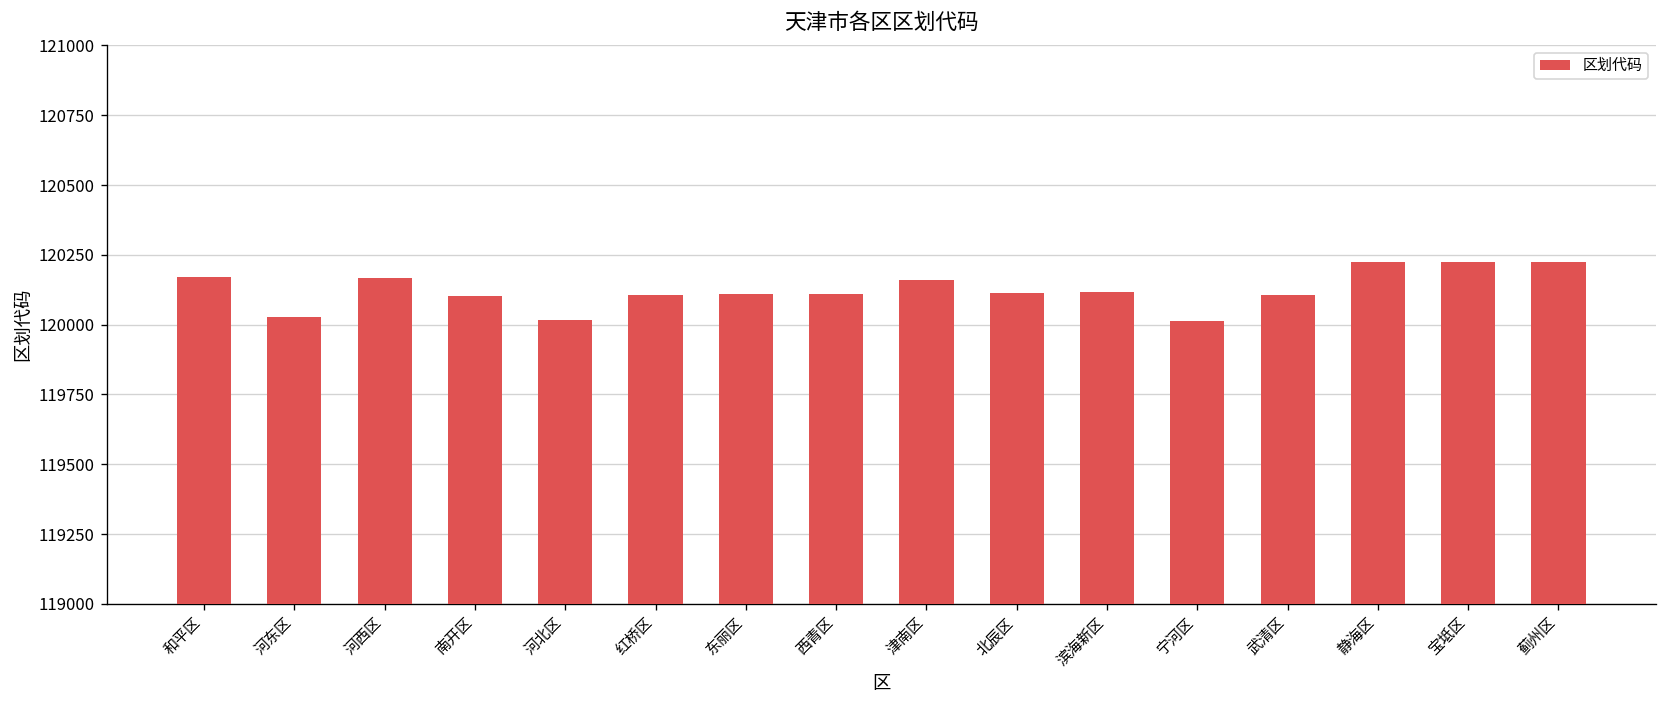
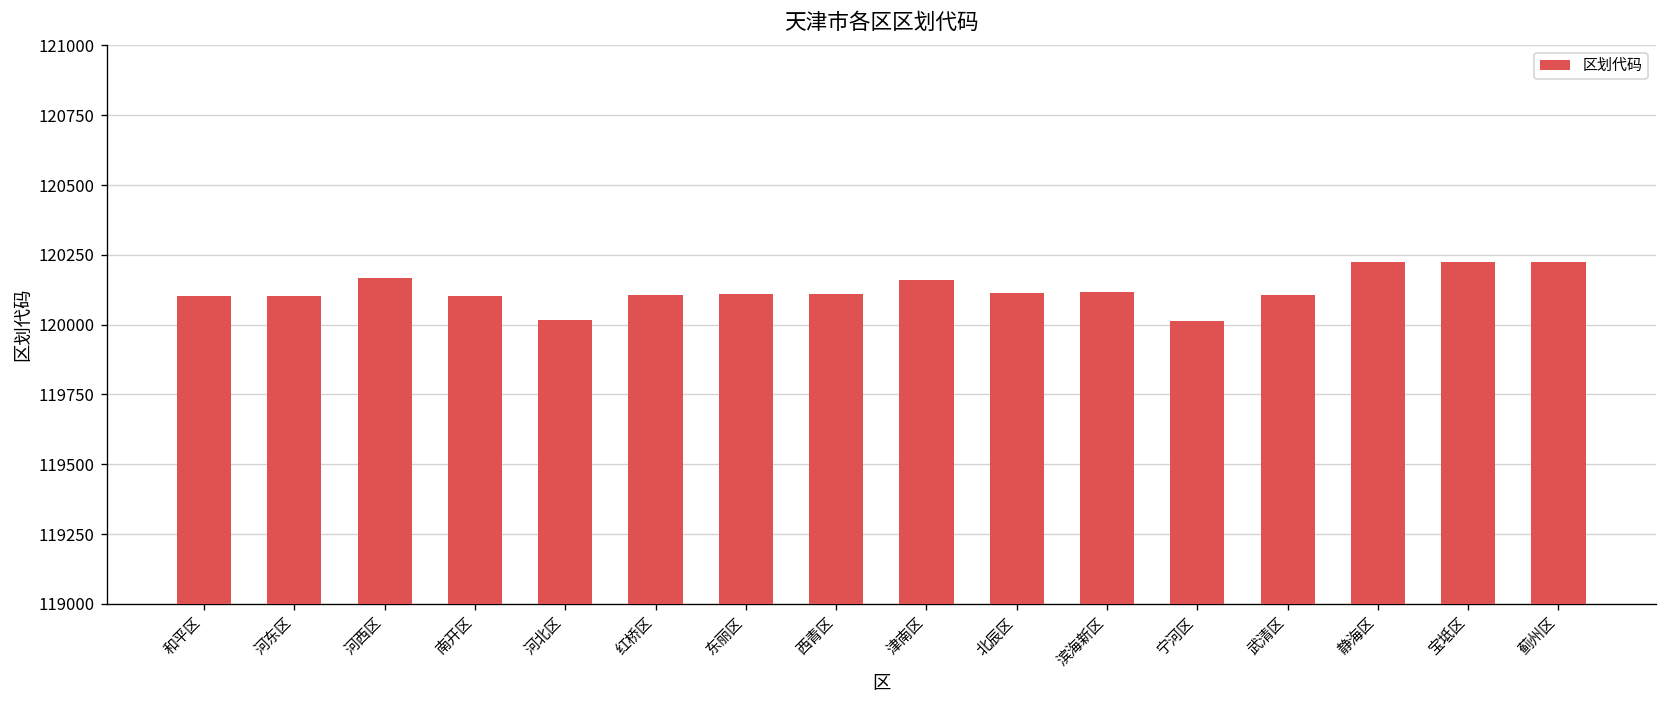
和平区: 120170 -> 120100
河东区: 120030 -> 120100
